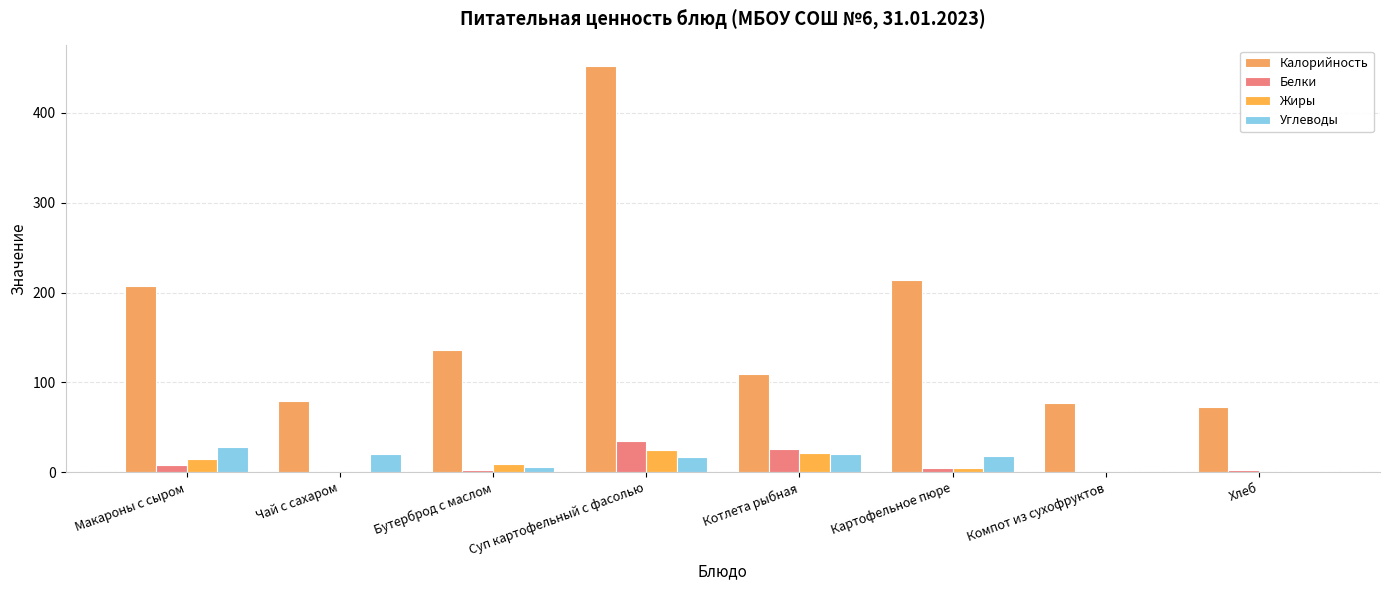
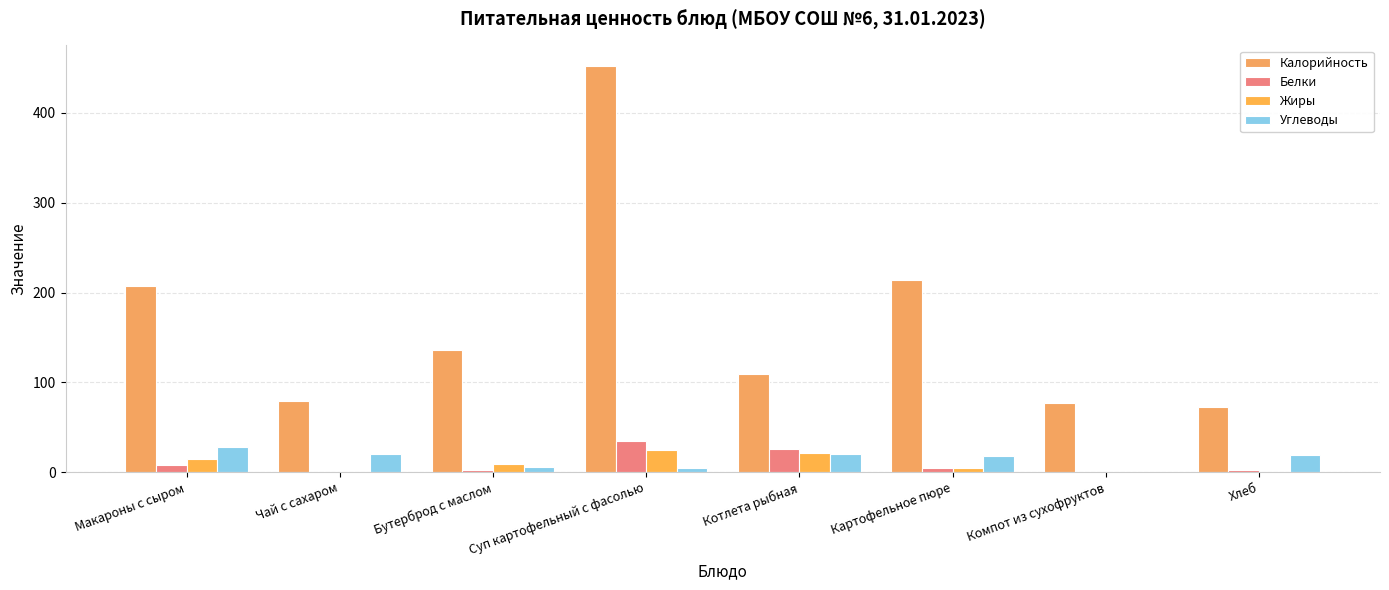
Углеводы, Суп картофельный с фасолью: 20 -> 0
Углеводы, Хлеб: 0 -> 20
